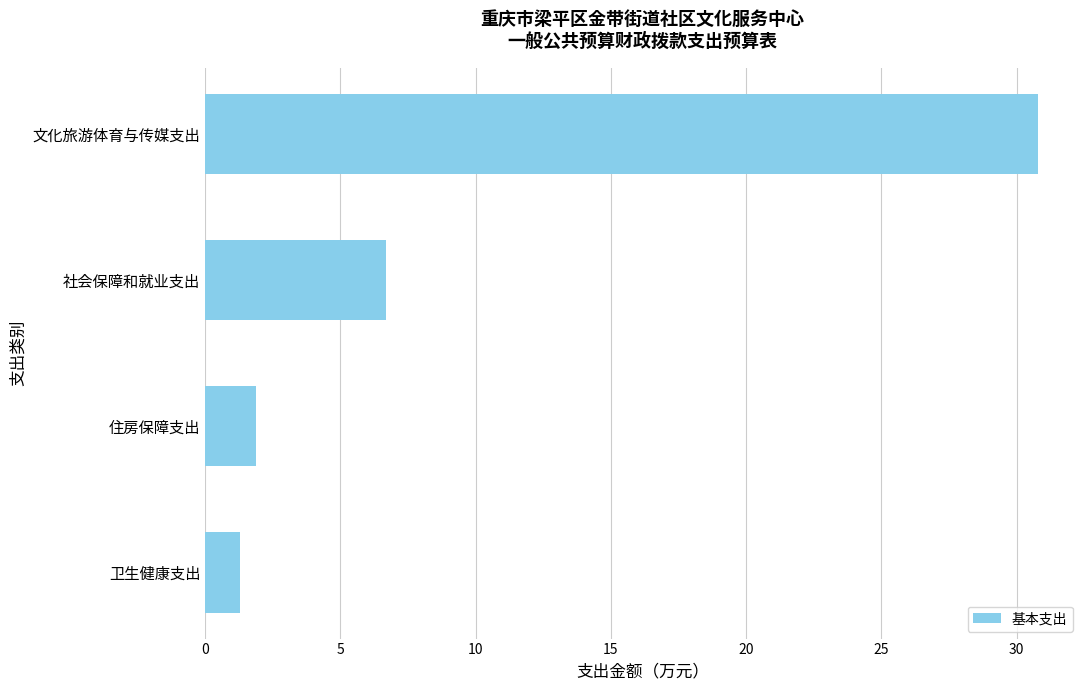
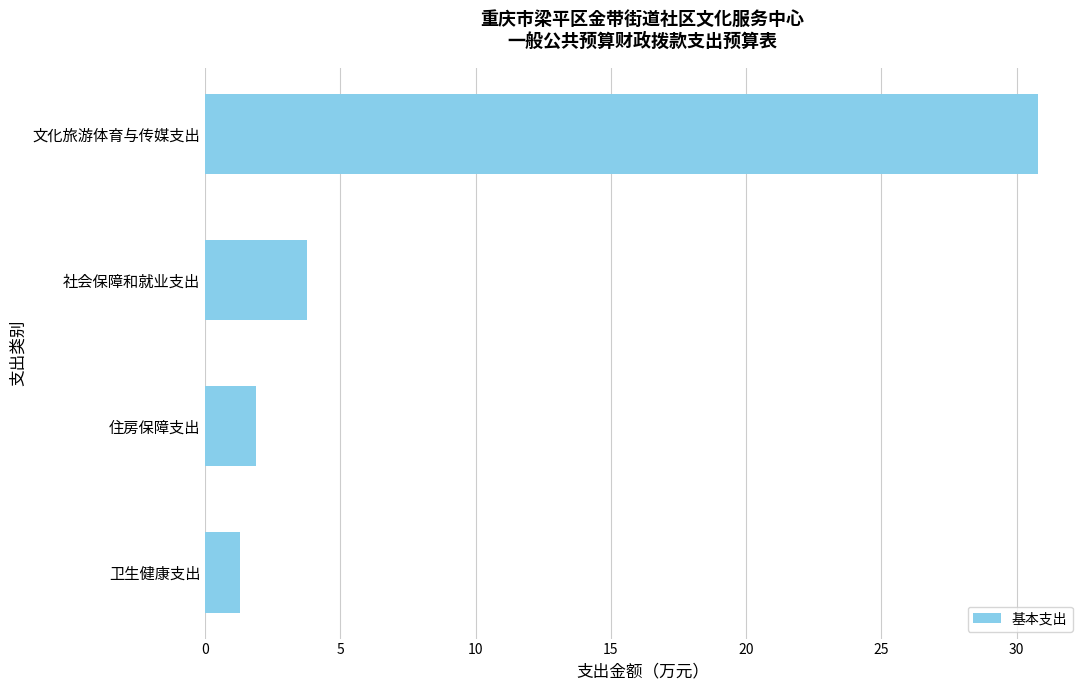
社会保障和就业支出: 6.7 -> 3.8
